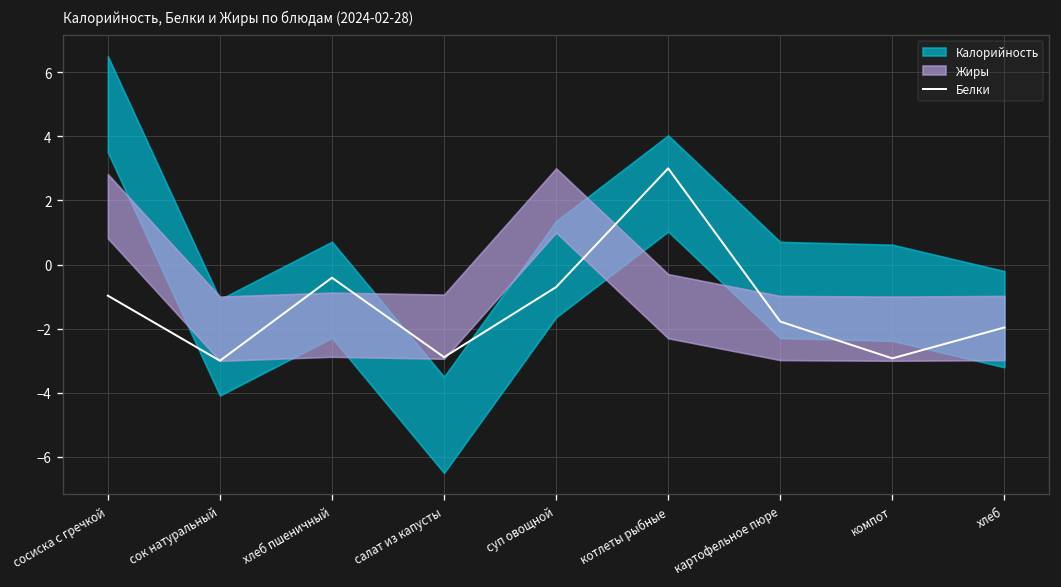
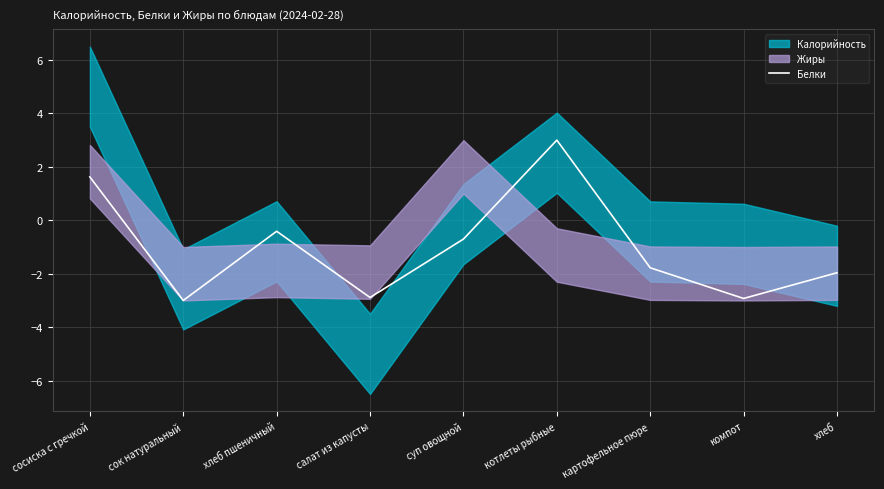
Белки, сосиска с гречкой: -1.0 -> 1.6
